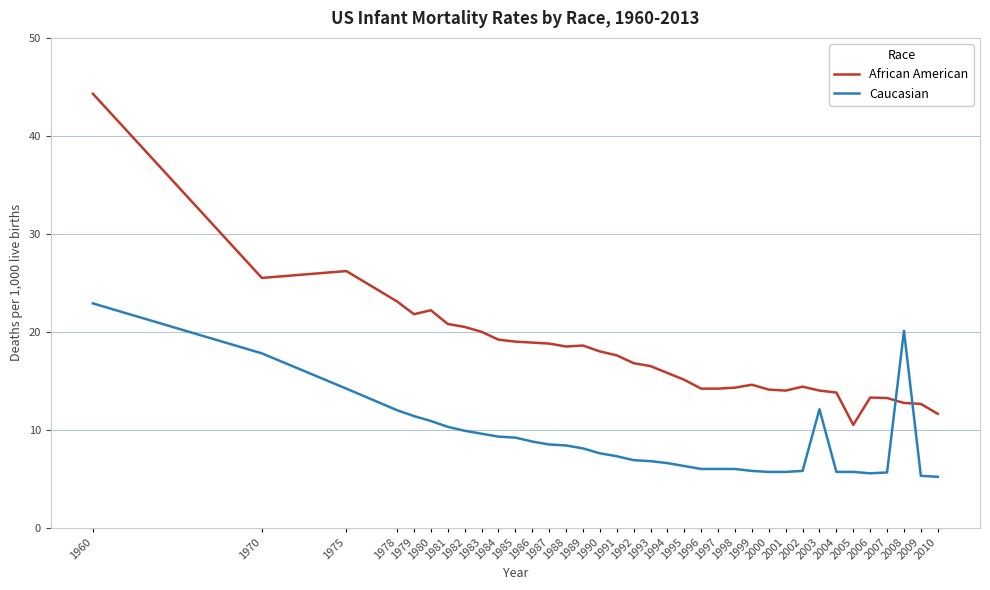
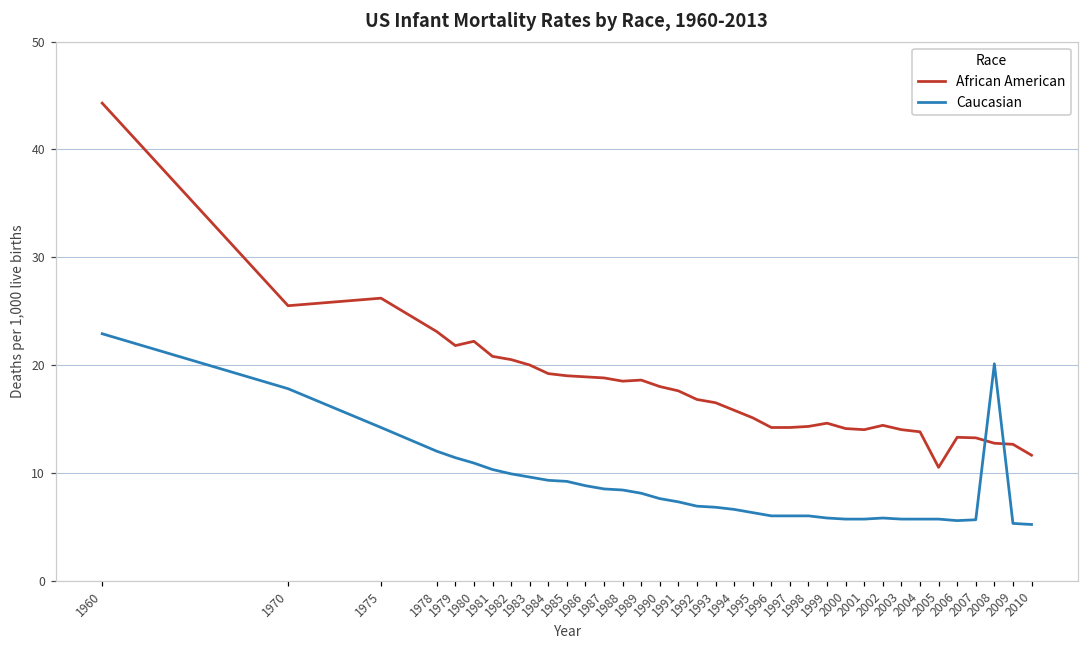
Caucasian, 2003: 12 -> 6
